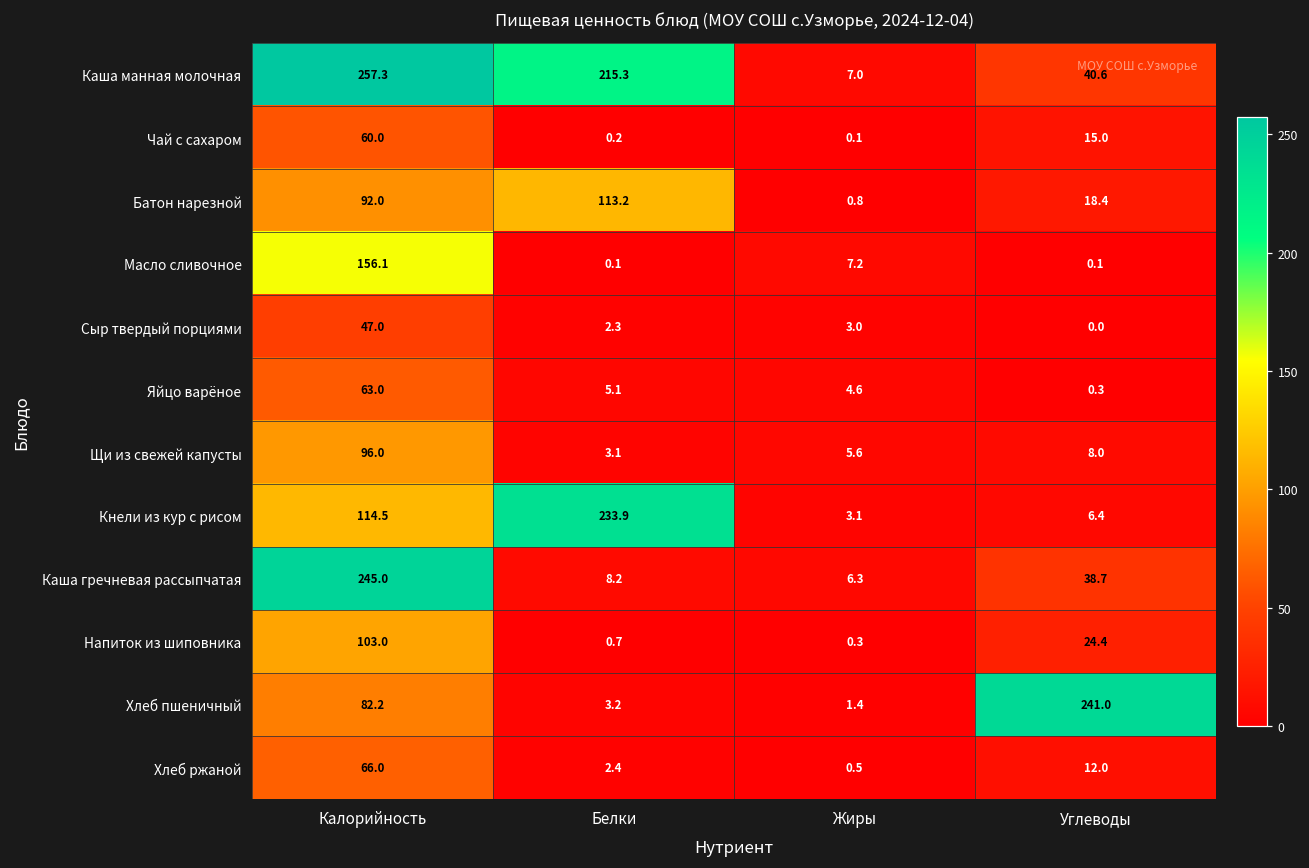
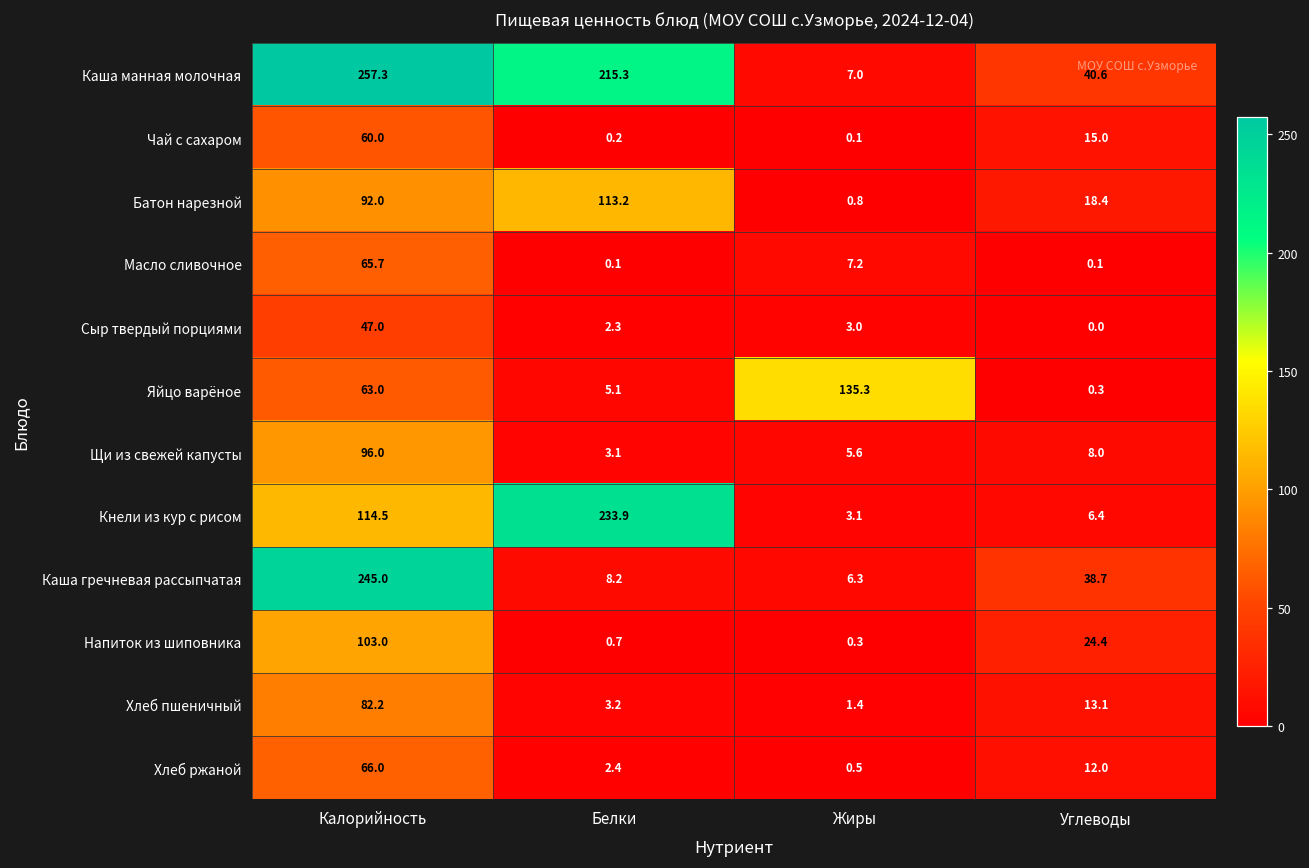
Масло сливочное, Калорийность: 156.1 -> 65.7
Яйцо варёное, Жиры: 4.6 -> 135.3
Хлеб пшеничный, Углеводы: 241.0 -> 13.1
